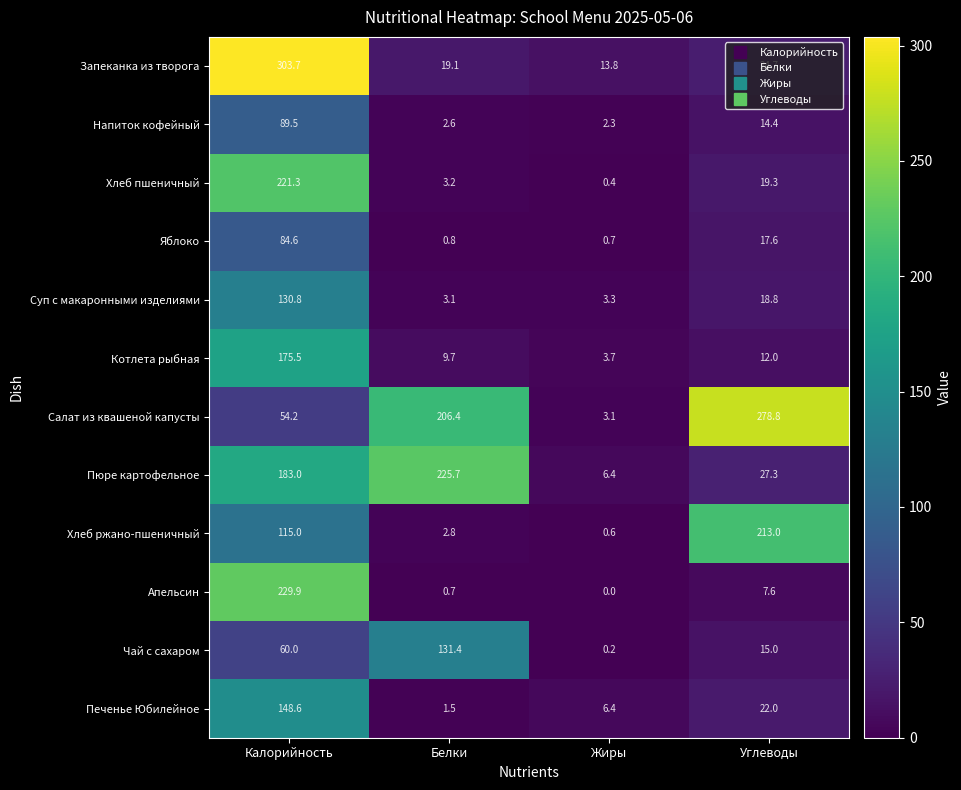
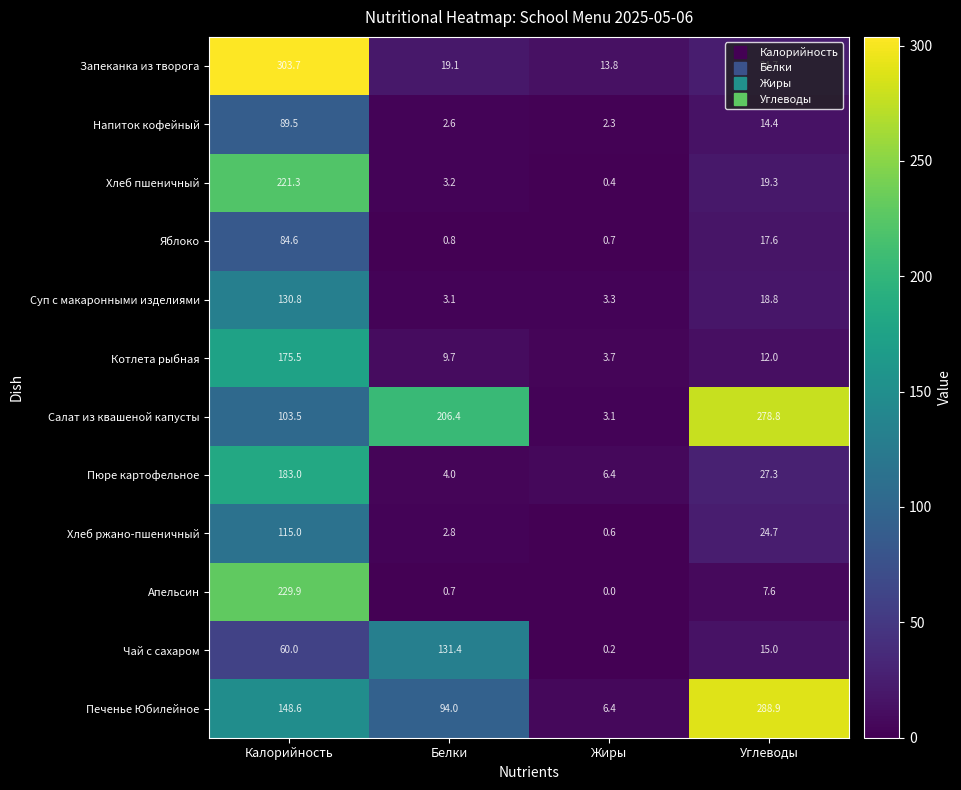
Салат из квашеной капусты, Калорийность: 54.2 -> 103.5
Пюре картофельное, Белки: 225.7 -> 4.0
Хлеб ржано-пшеничный, Углеводы: 213.0 -> 24.7
Печенье Юбилейное, Белки: 1.5 -> 94.0
Печенье Юбилейное, Углеводы: 22.0 -> 288.9
